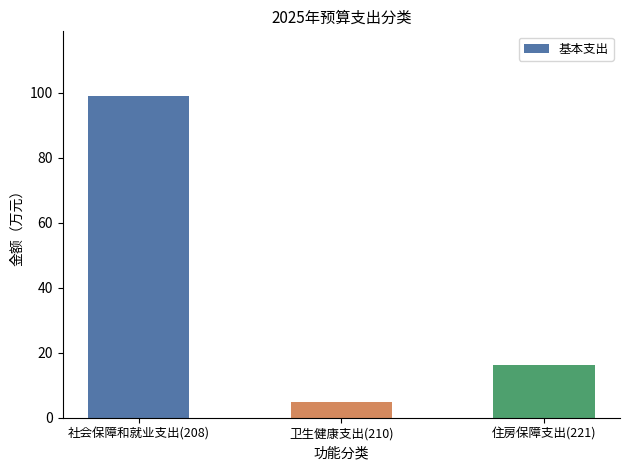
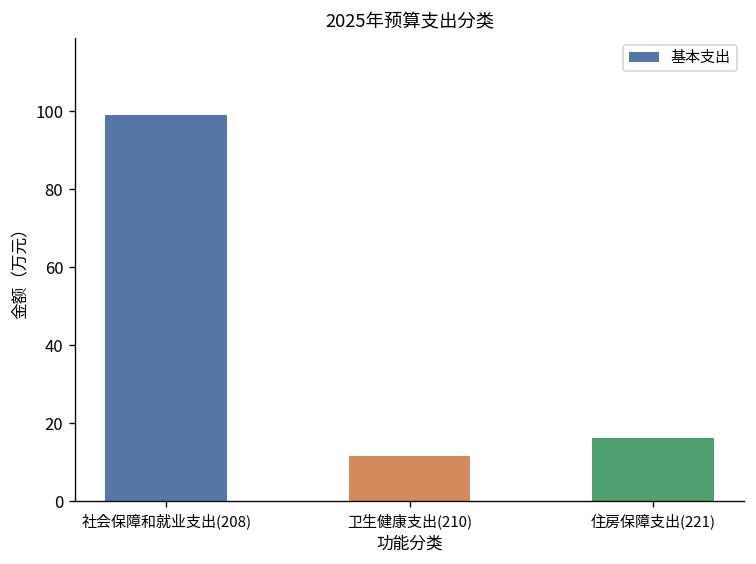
卫生健康支出(210): 5 -> 11
